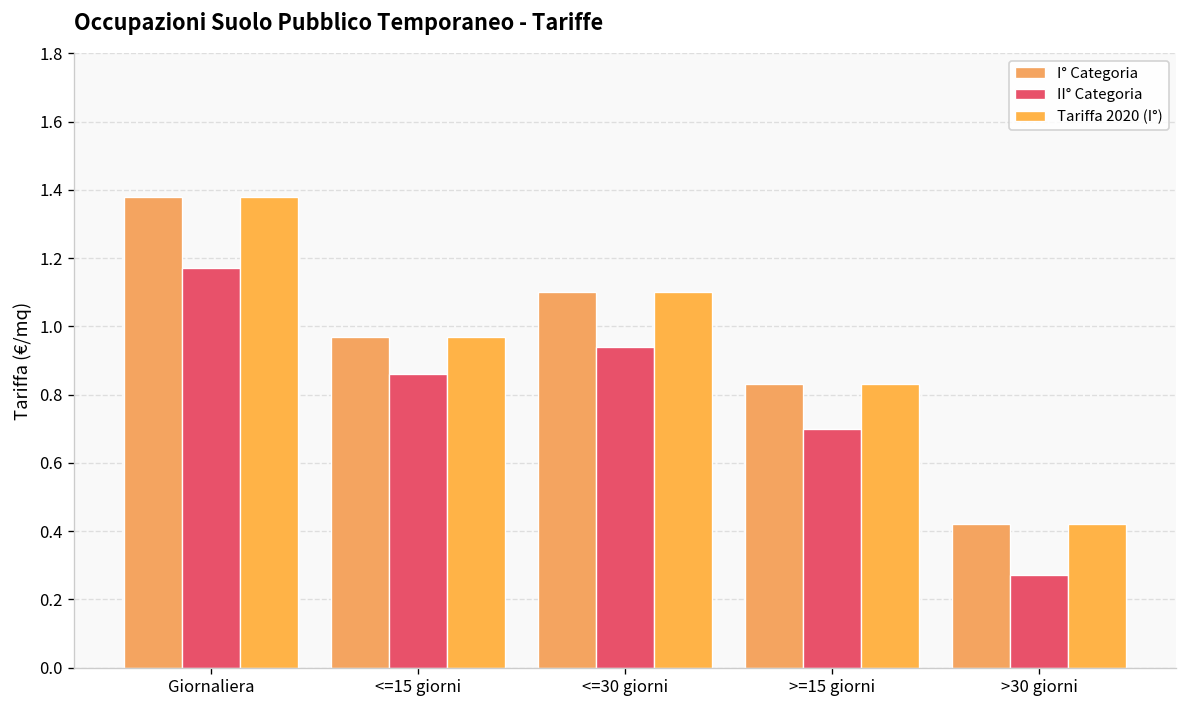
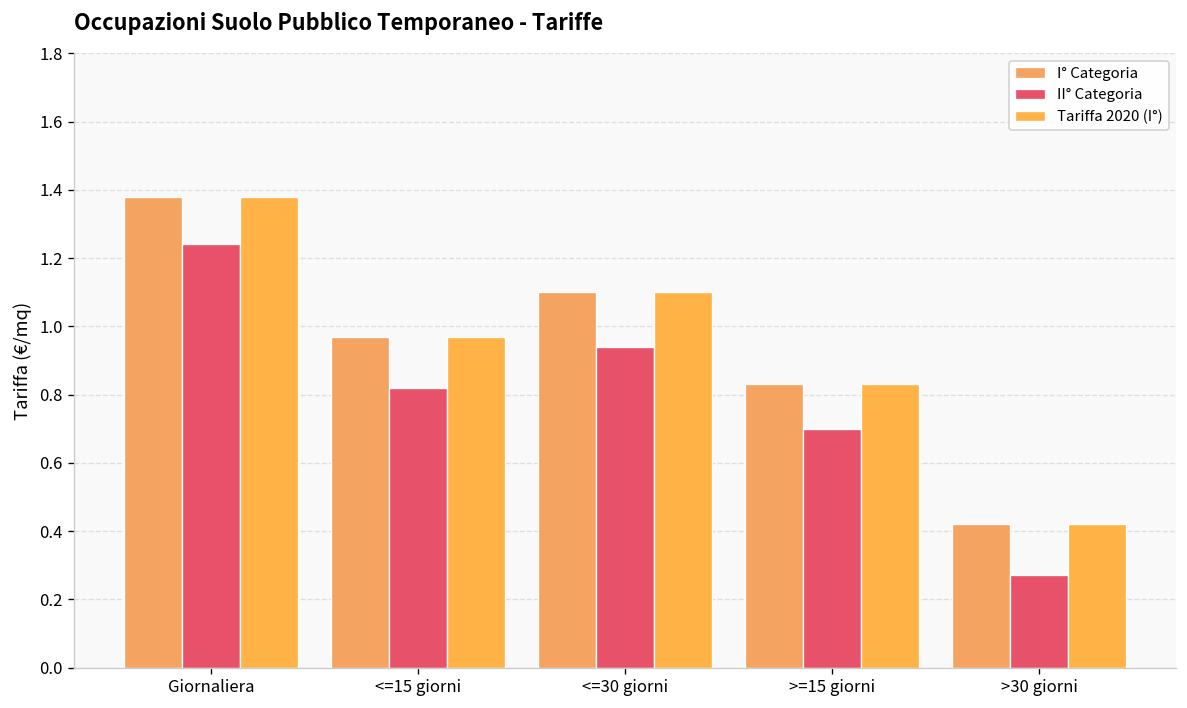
II° Categoria, Giornaliera: 1.17 -> 1.24
II° Categoria, <=15 giorni: 0.86 -> 0.82
